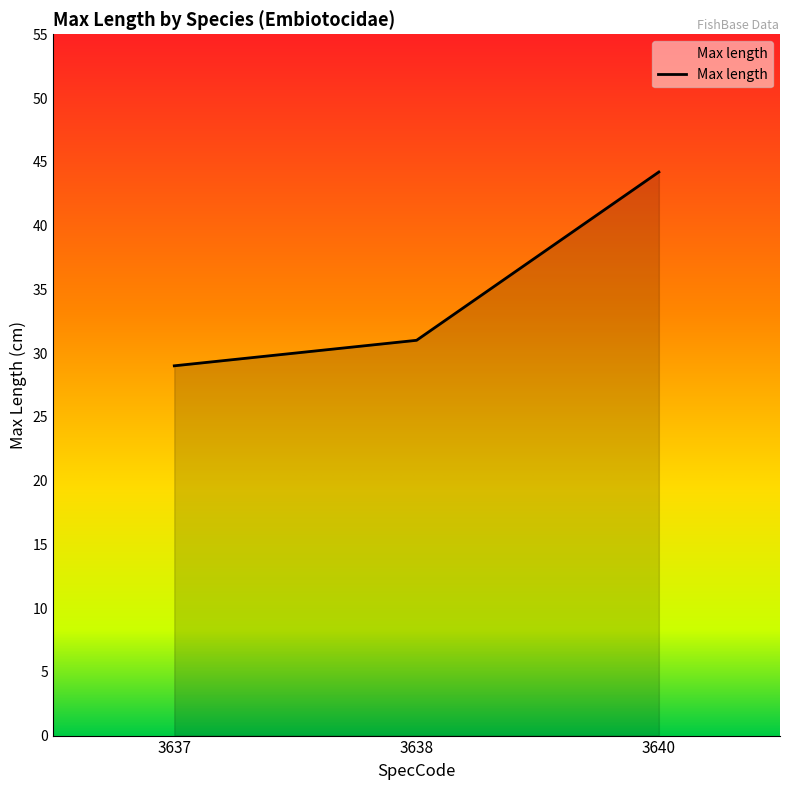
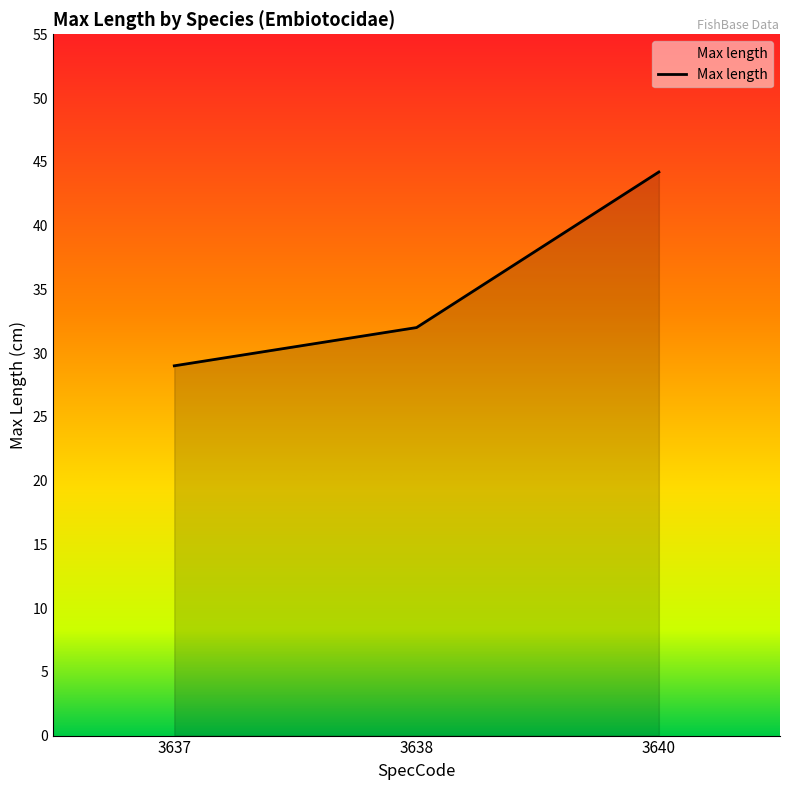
3638: 31 -> 32
